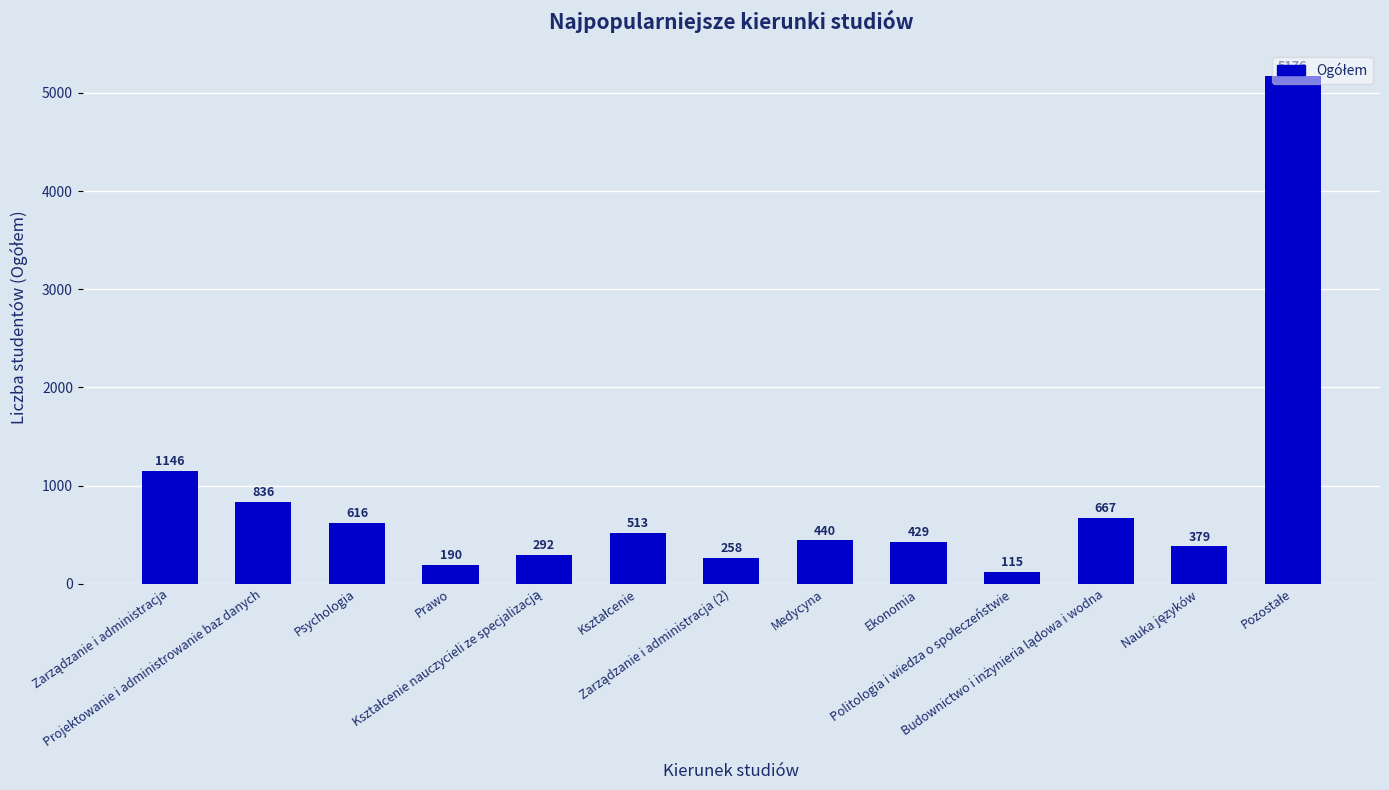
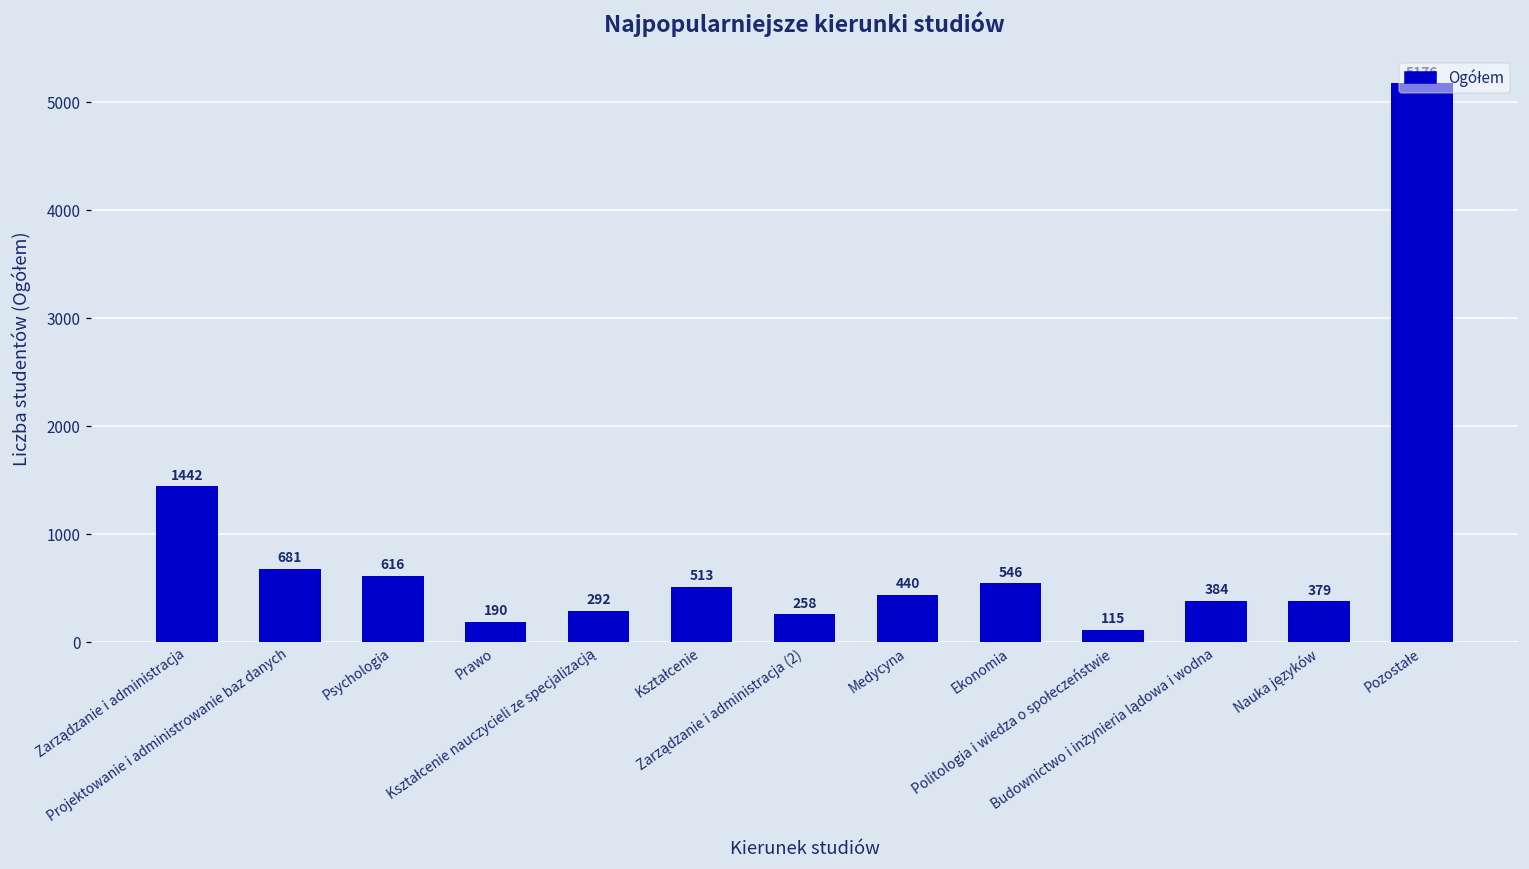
Zarządzanie i administracja: 1146 -> 1442
Projektowanie i administrowanie baz danych: 836 -> 681
Ekonomia: 429 -> 546
Budownictwo i inżynieria lądowa i wodna: 667 -> 384
